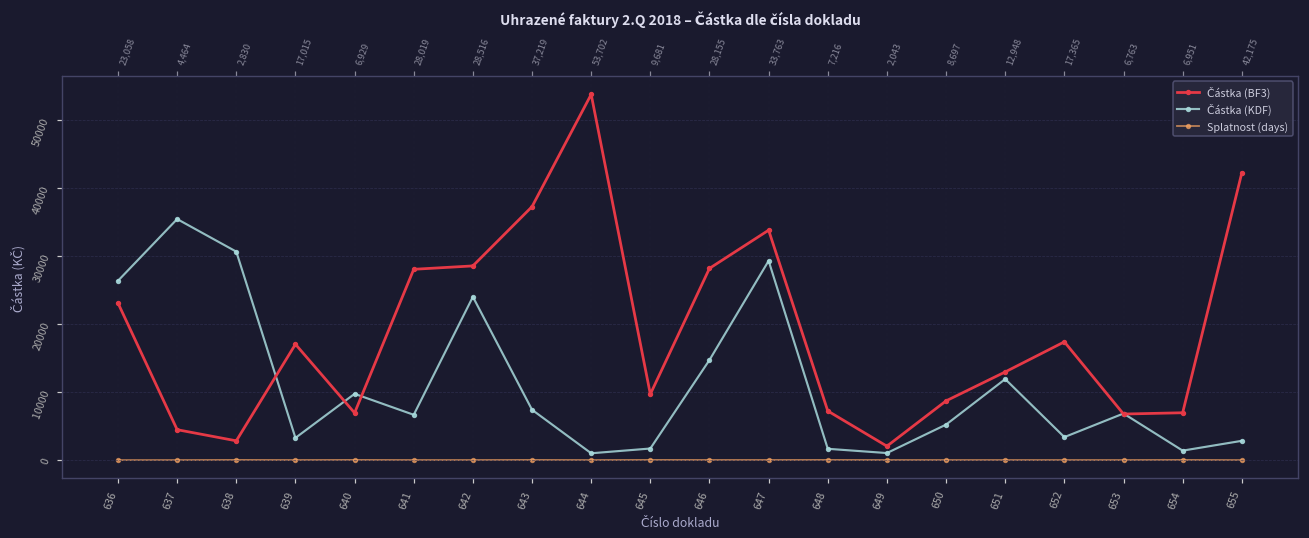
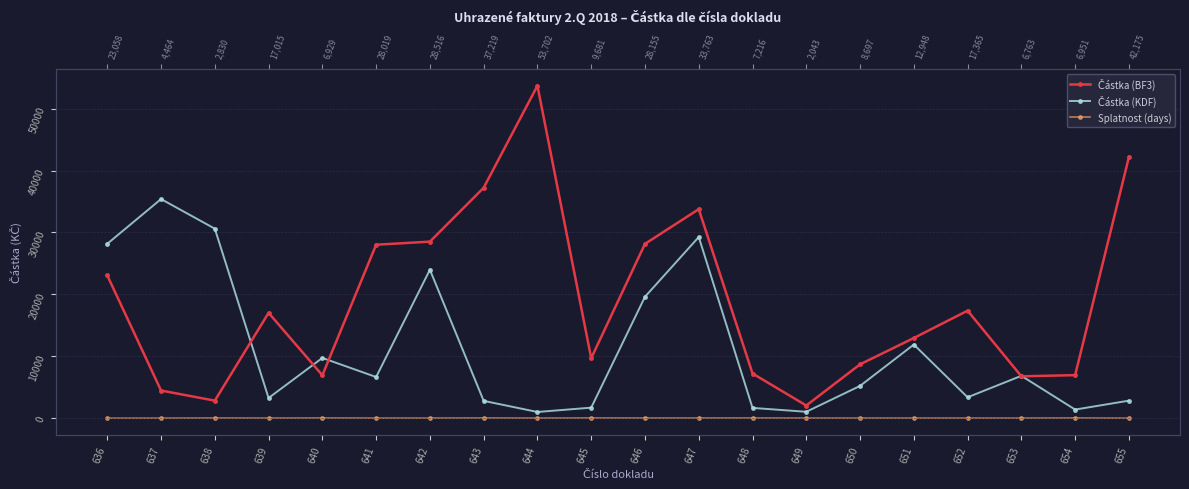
Částka (KDF), 636: 26000 -> 28000
Částka (KDF), 643: 7000 -> 3000
Částka (KDF), 646: 15000 -> 20000
